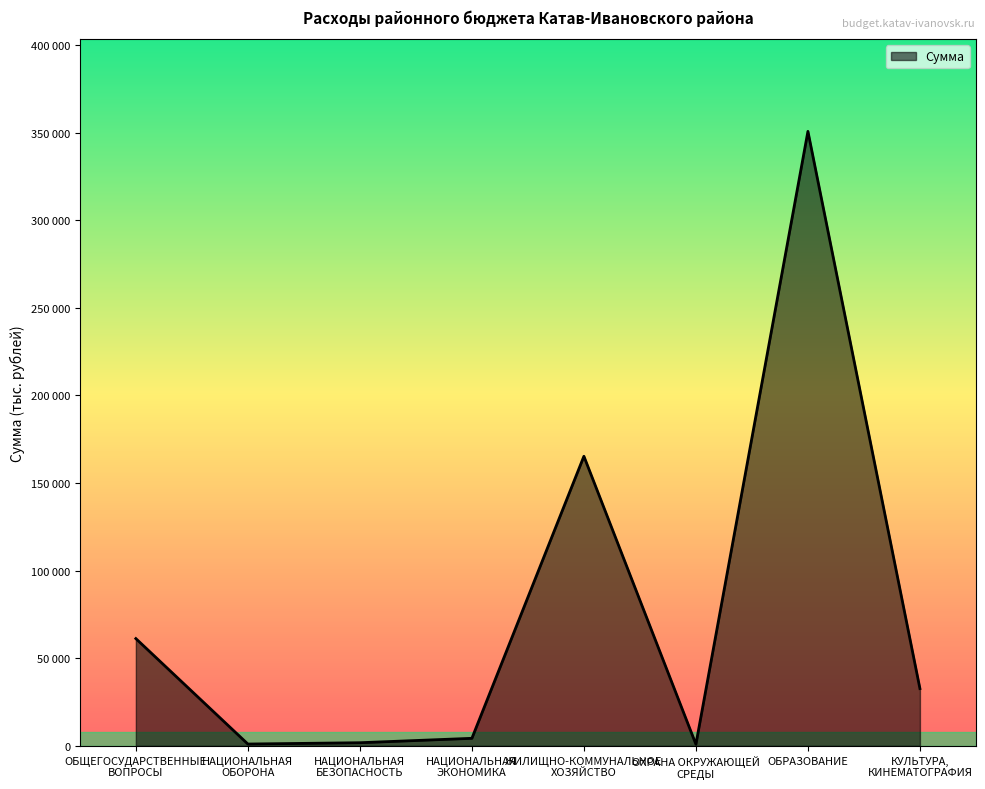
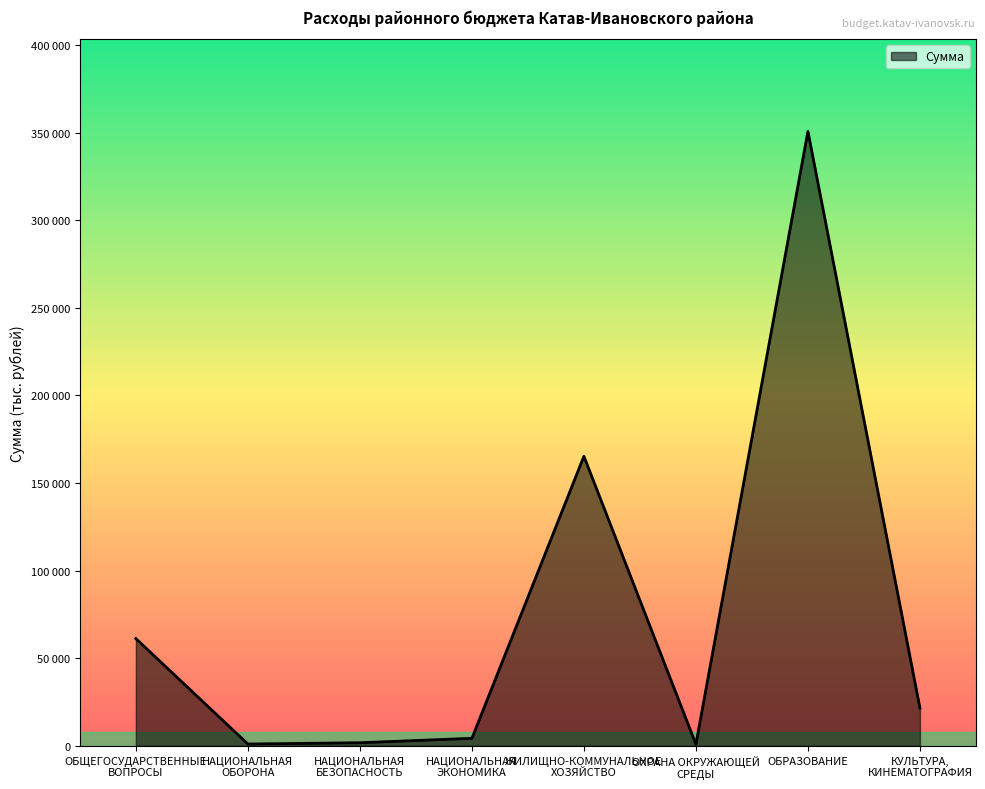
КУЛЬТУРА, КИНЕМАТОГРАФИЯ: 33000 -> 22000
